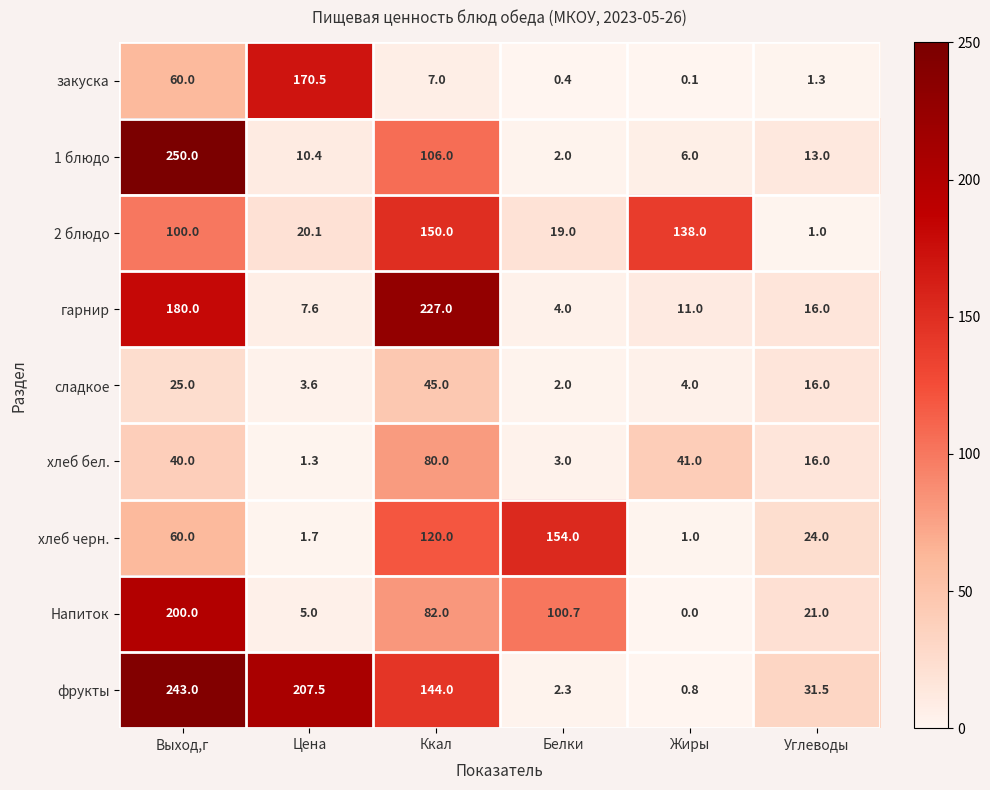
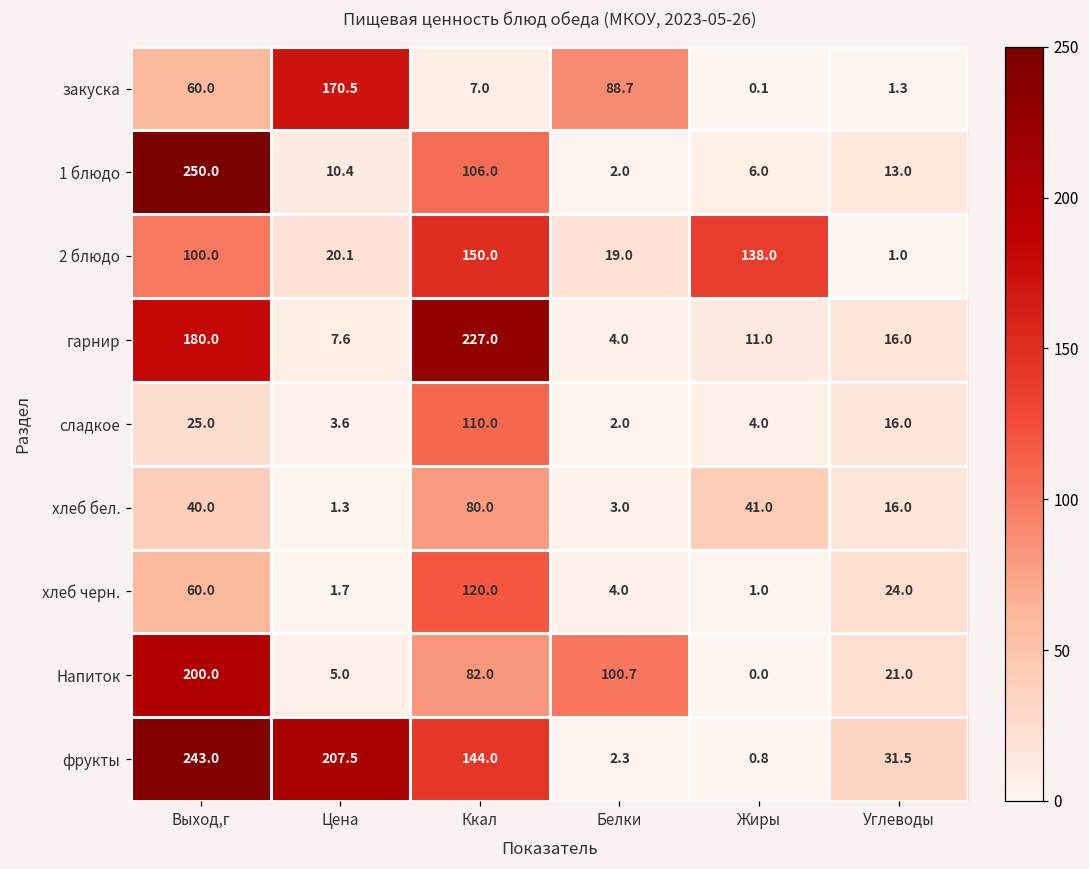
закуска, Белки: 0.4 -> 88.7
сладкое, Ккал: 45.0 -> 110.0
хлеб черн., Белки: 154.0 -> 4.0
